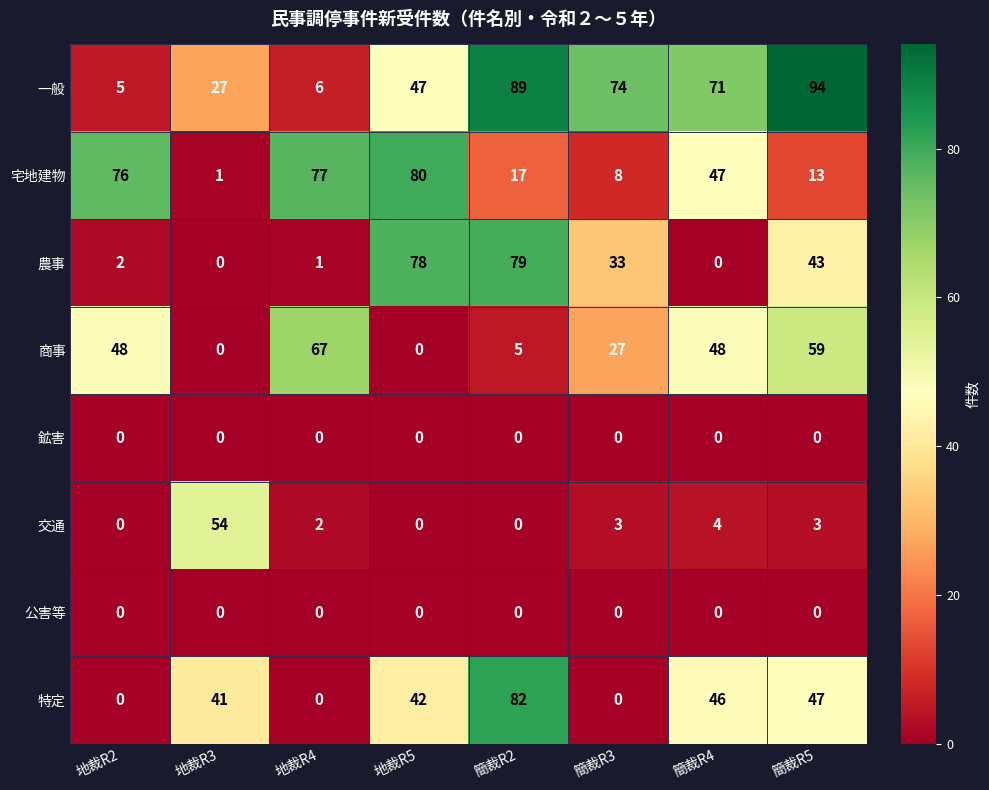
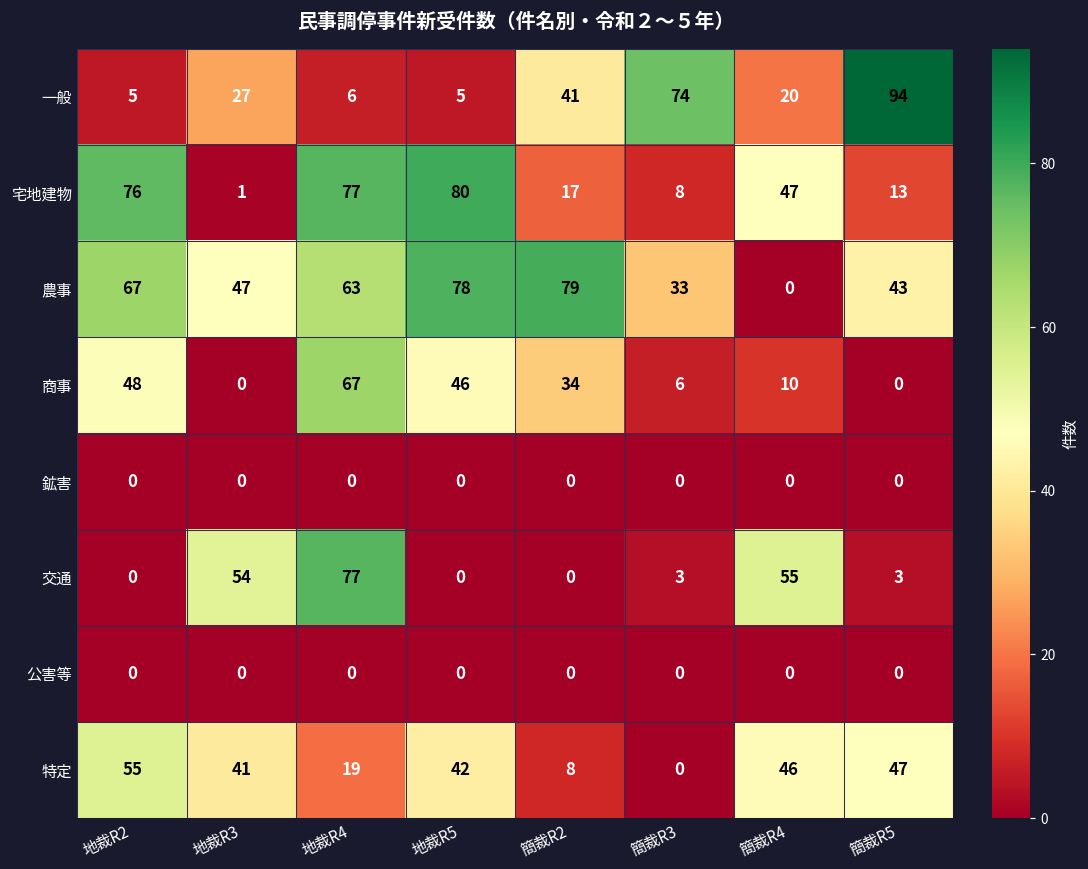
一般, 地裁R5: 47 -> 5
一般, 簡裁R2: 89 -> 41
一般, 簡裁R4: 71 -> 20
農事, 地裁R2: 2 -> 67
農事, 地裁R3: 0 -> 47
農事, 地裁R4: 1 -> 63
商事, 地裁R5: 0 -> 46
商事, 簡裁R2: 5 -> 34
商事, 簡裁R3: 27 -> 6
商事, 簡裁R4: 48 -> 10
商事, 簡裁R5: 59 -> 0
交通, 地裁R4: 2 -> 77
交通, 簡裁R4: 4 -> 55
特定, 地裁R2: 0 -> 55
特定, 地裁R4: 0 -> 19
特定, 簡裁R2: 82 -> 8
